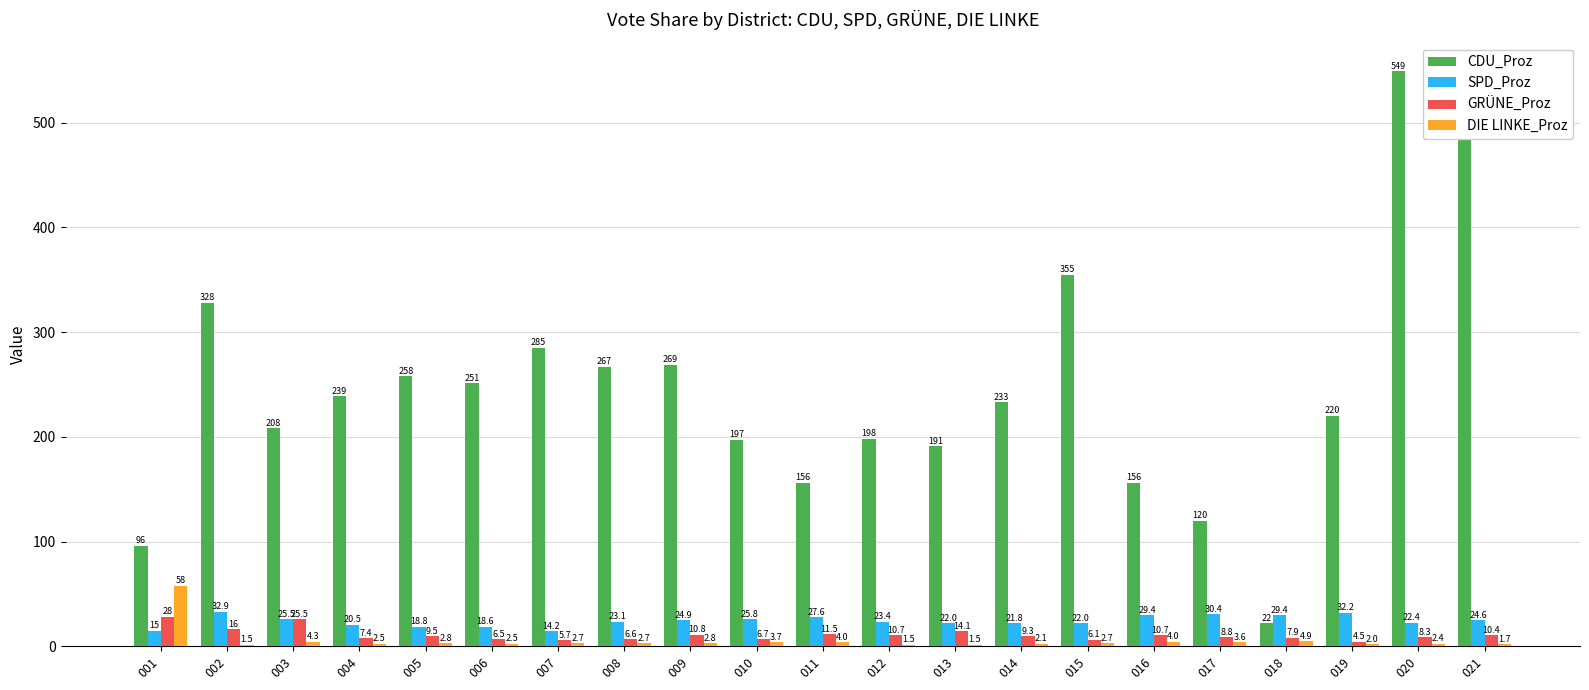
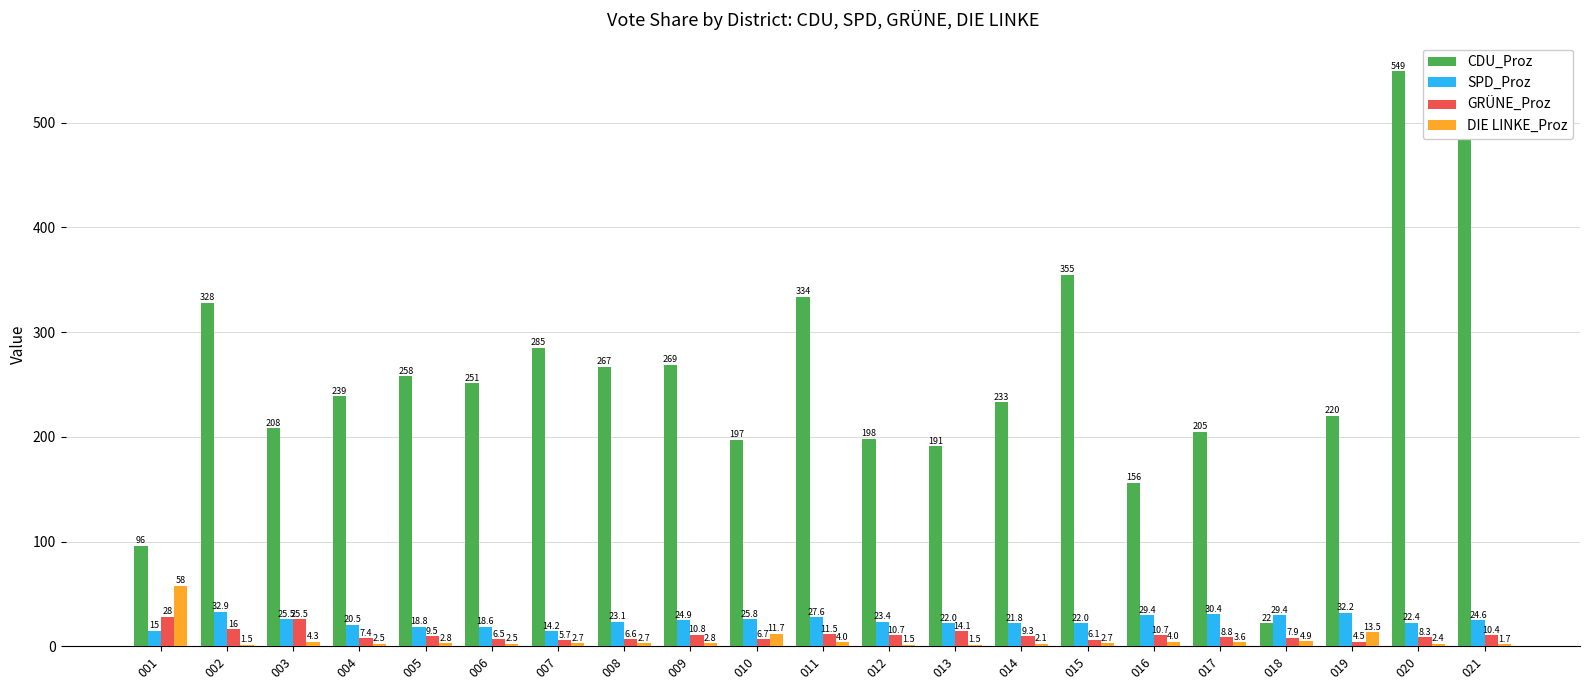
DIE LINKE_Proz, 010: 3.7 -> 11.7
CDU_Proz, 011: 156 -> 334
CDU_Proz, 017: 120 -> 205
DIE LINKE_Proz, 019: 2.0 -> 13.5
